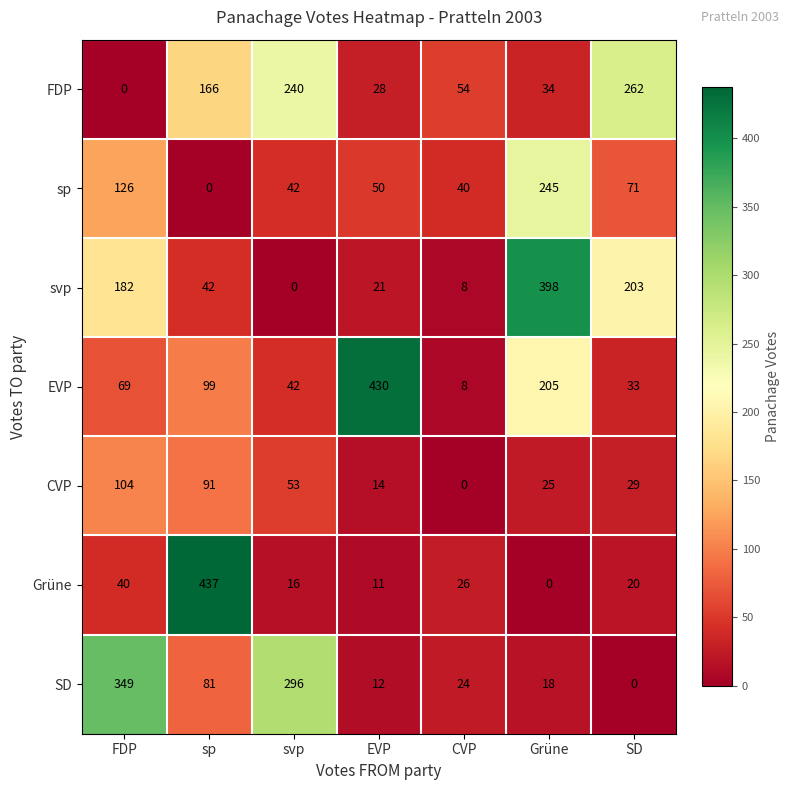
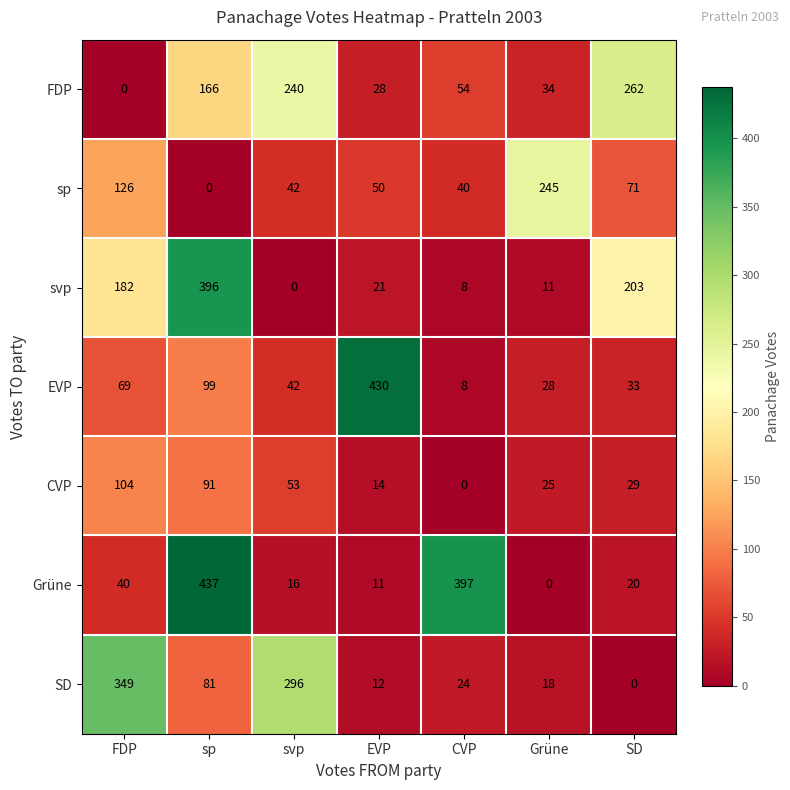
svp, sp: 42 -> 396
svp, Grüne: 398 -> 11
EVP, Grüne: 205 -> 28
Grüne, CVP: 26 -> 397
